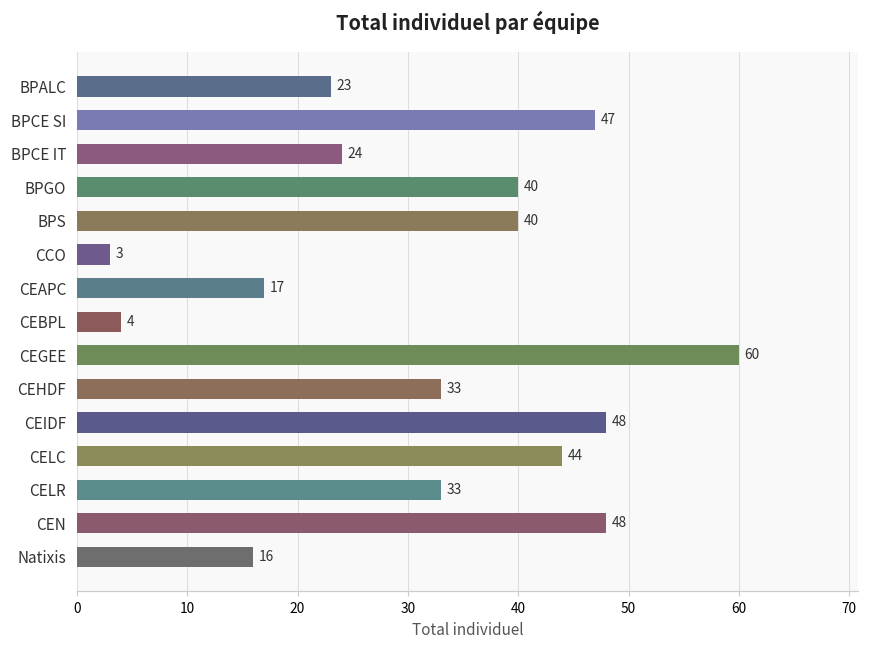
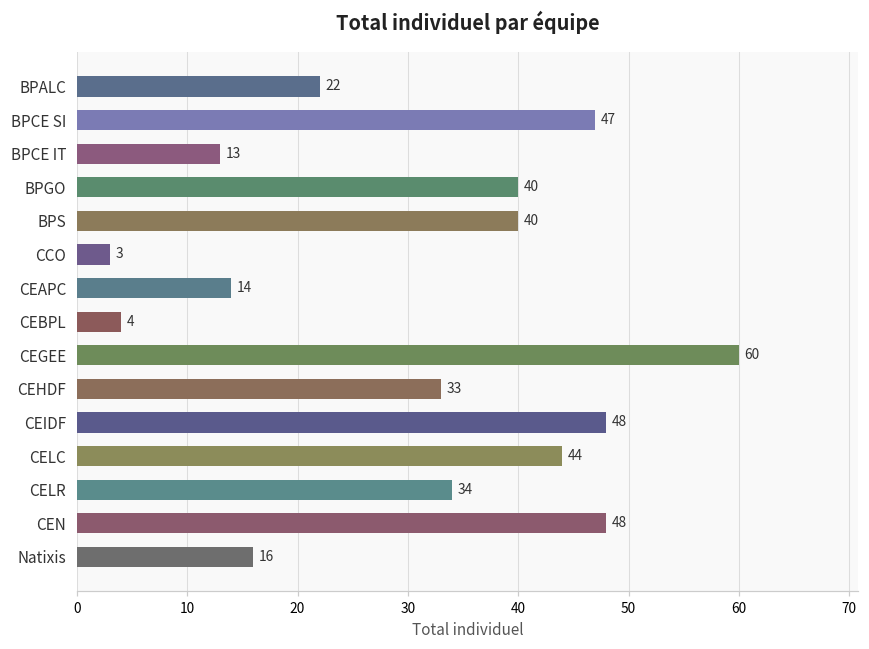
BPALC: 23 -> 22
BPCE IT: 24 -> 13
CEAPC: 17 -> 14
CELR: 33 -> 34
